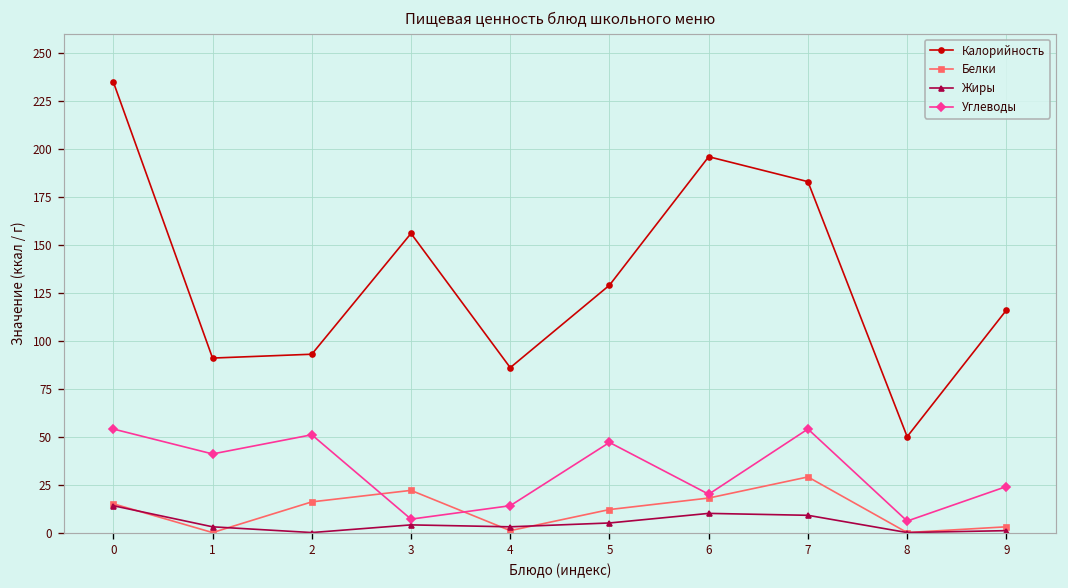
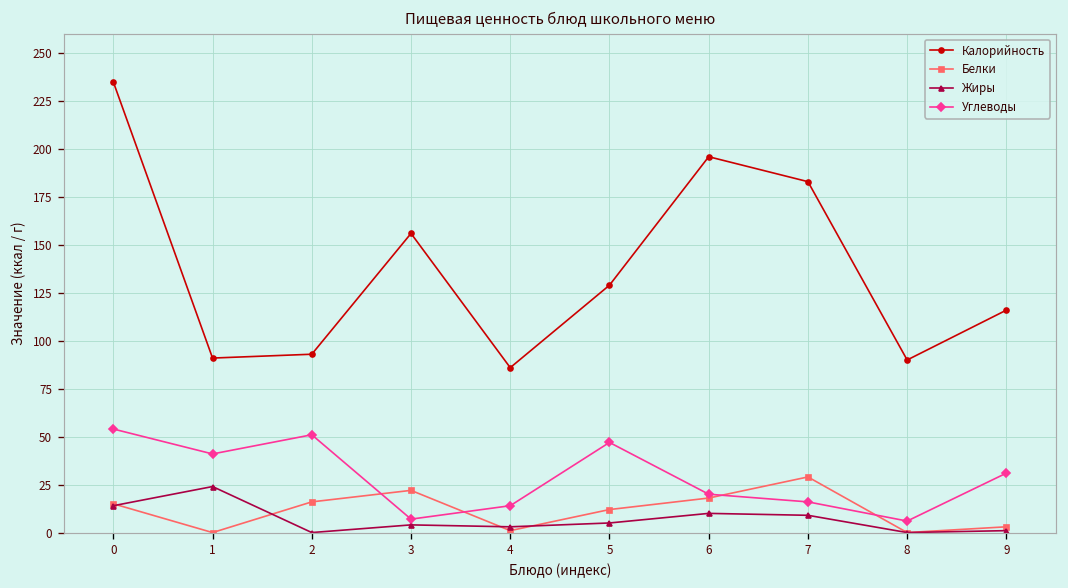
Жиры, 1: 3 -> 24
Углеводы, 7: 54 -> 16
Калорийность, 8: 50 -> 90
Углеводы, 9: 24 -> 31
